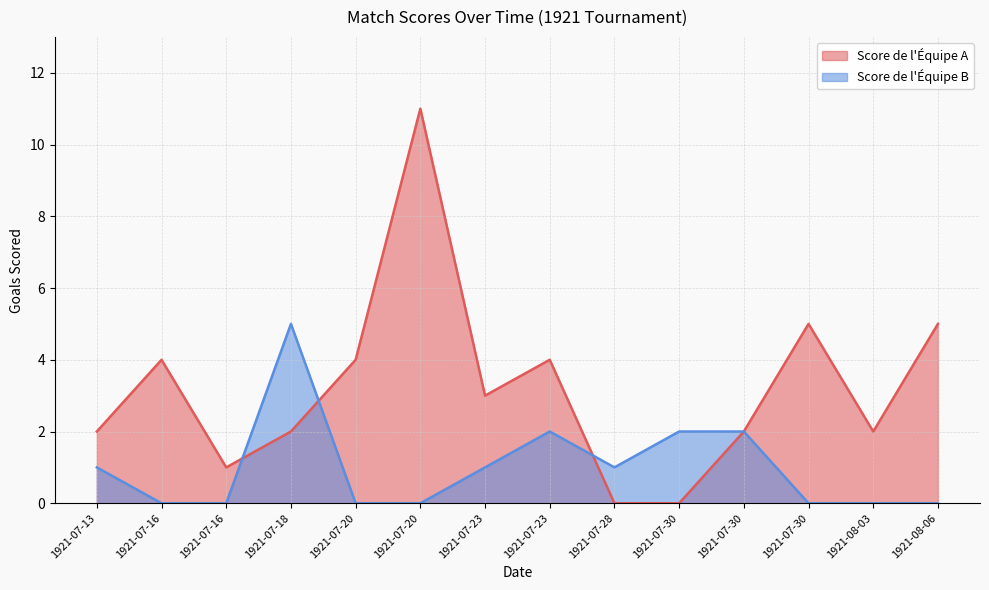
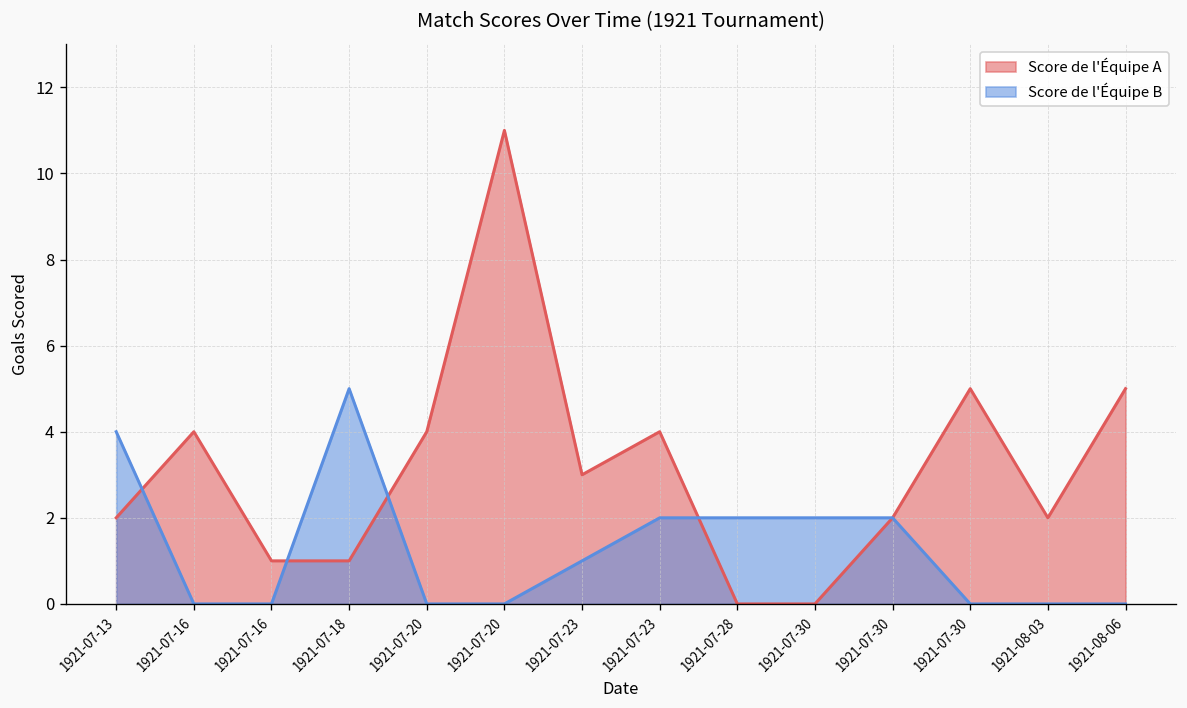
Score de l'Équipe B, 1921-07-13: 1 -> 4
Score de l'Équipe A, 1921-07-18: 2 -> 1
Score de l'Équipe B, 1921-07-28: 1 -> 2
